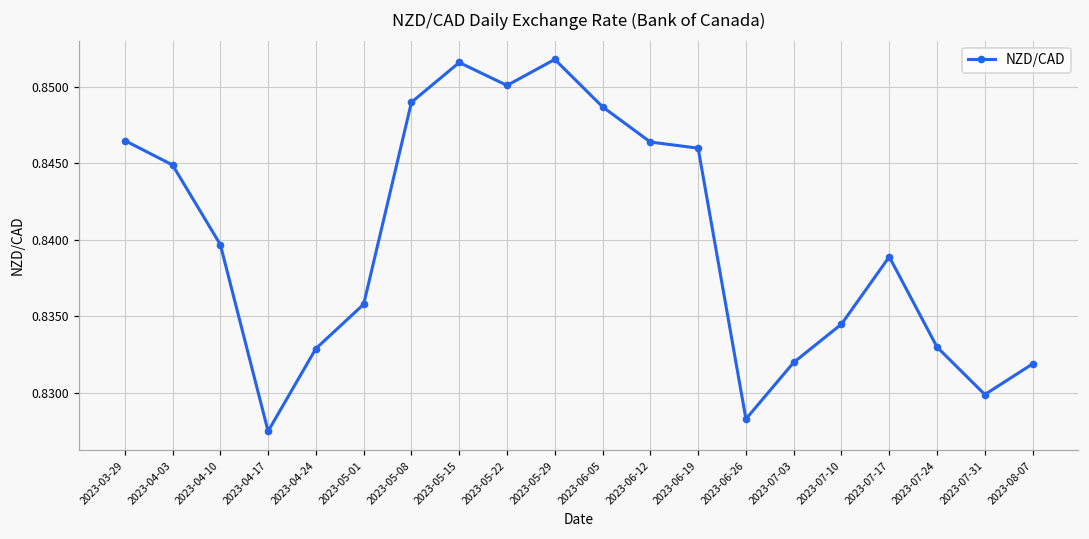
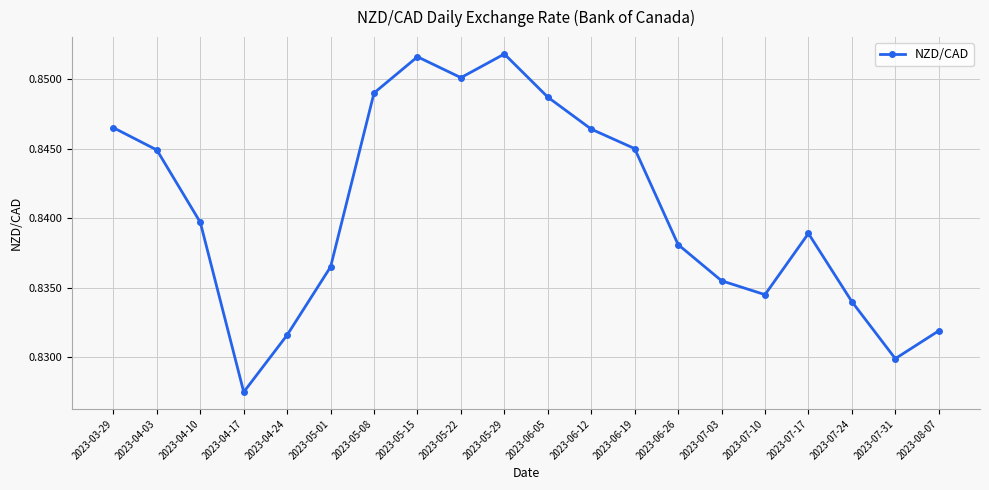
2023-04-24: 0.8329 -> 0.8316
2023-05-01: 0.8358 -> 0.8365
2023-06-19: 0.846 -> 0.845
2023-06-26: 0.8283 -> 0.8381
2023-07-03: 0.8320 -> 0.8355
2023-07-24: 0.833 -> 0.834
